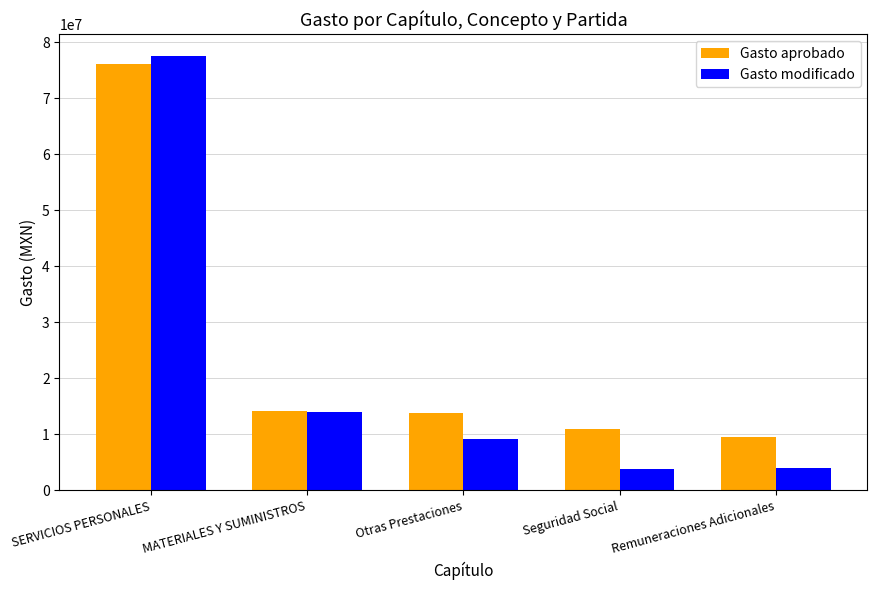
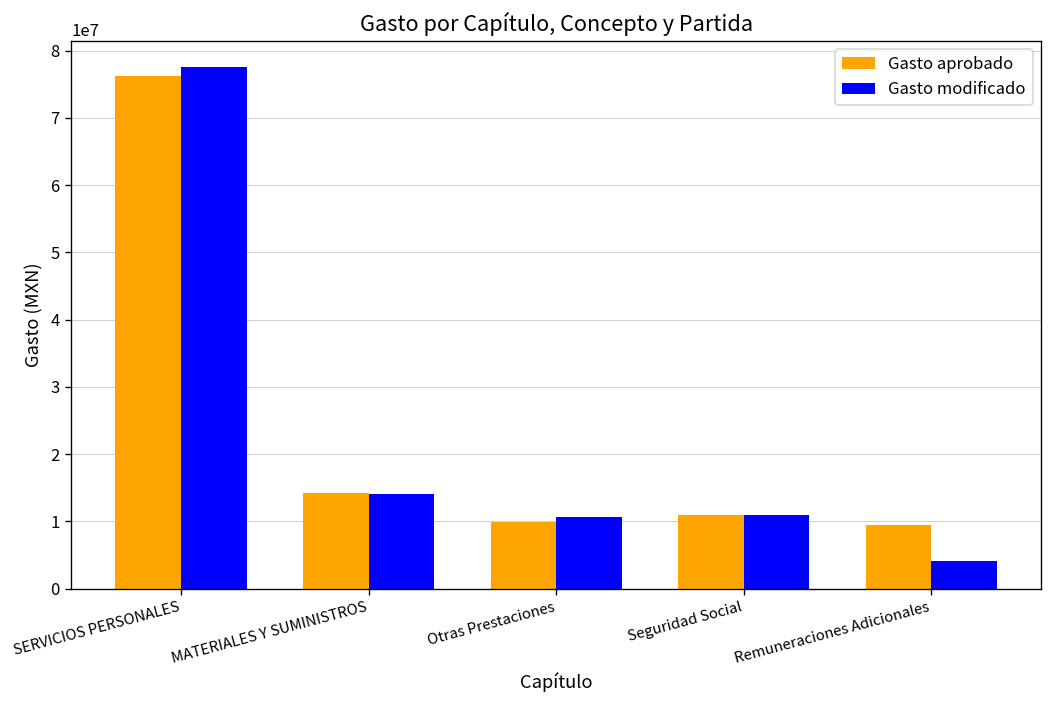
Gasto aprobado, Otras Prestaciones: 14000000 -> 10000000
Gasto modificado, Otras Prestaciones: 9000000 -> 11000000
Gasto modificado, Seguridad Social: 4000000 -> 11000000
